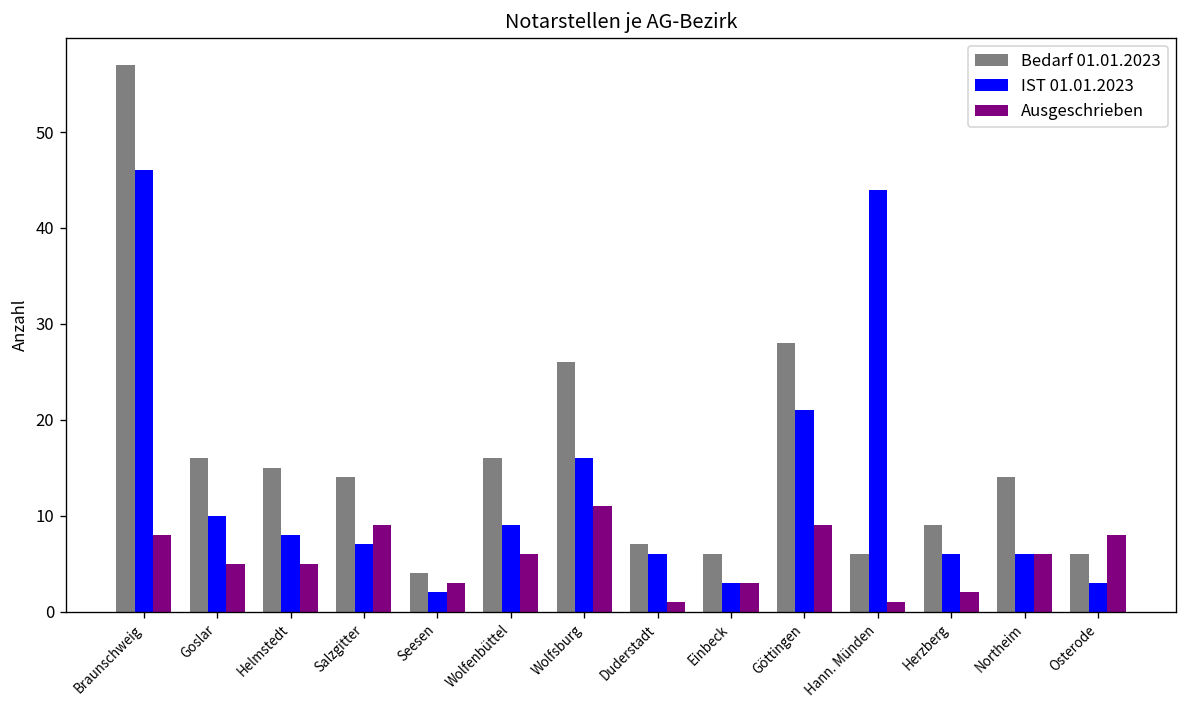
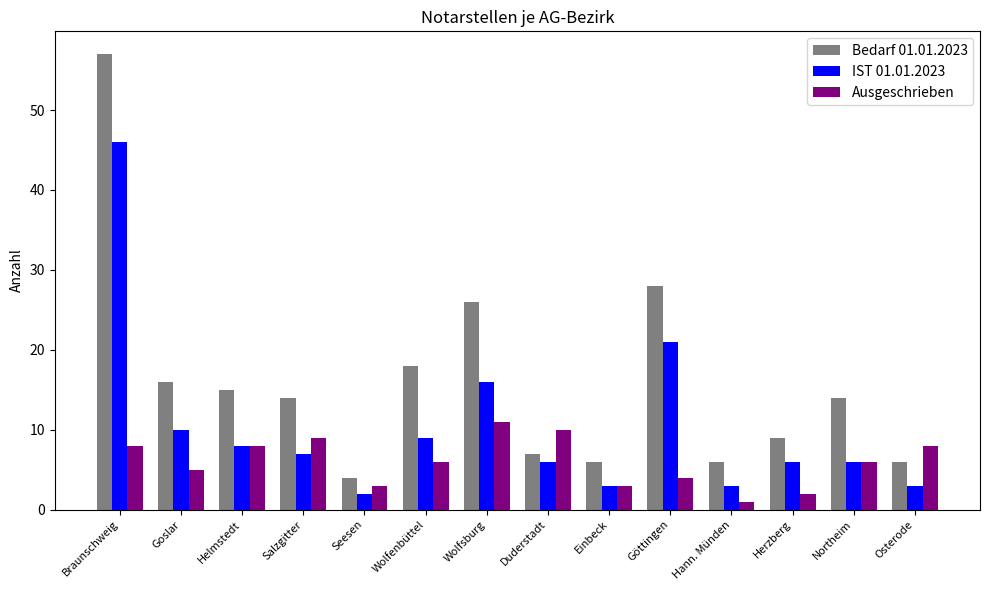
Ausgeschrieben, Helmstedt: 5 -> 8
Bedarf 01.01.2023, Wolfenbüttel: 16 -> 18
Ausgeschrieben, Duderstadt: 1 -> 10
Ausgeschrieben, Göttingen: 9 -> 4
IST 01.01.2023, Hann. Münden: 44 -> 3
